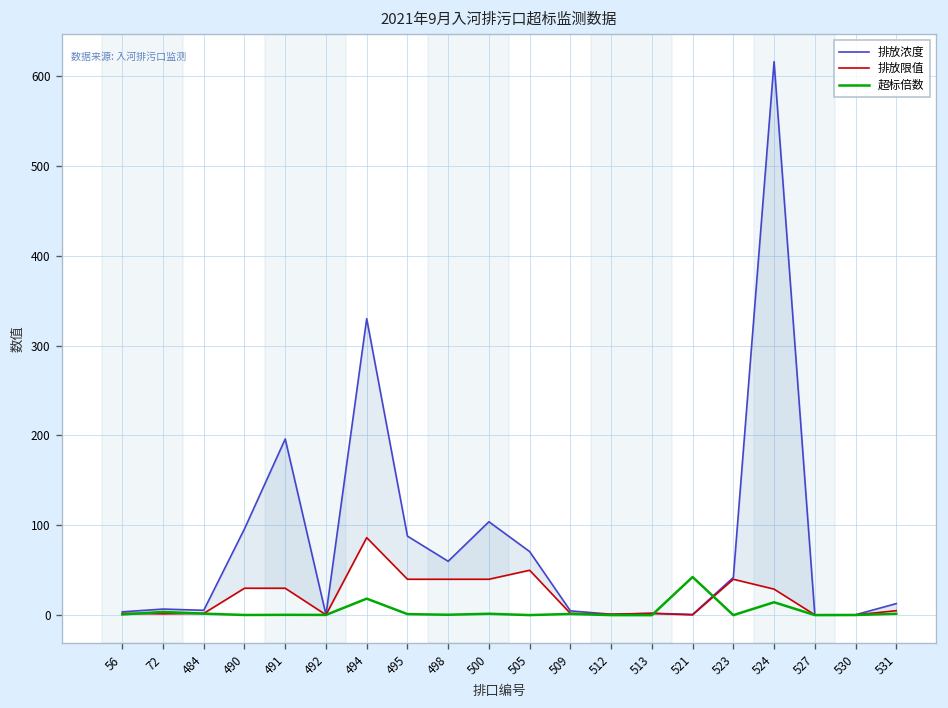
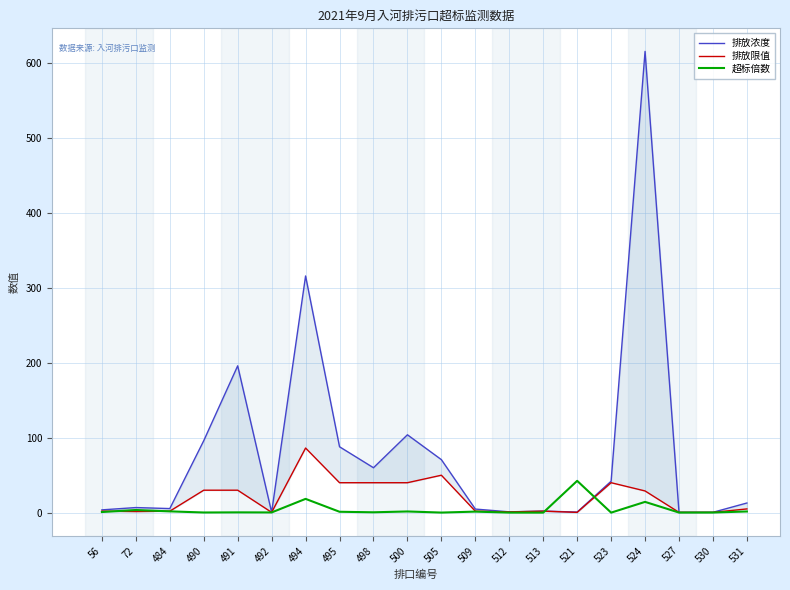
排放浓度, 494: 330 -> 320
